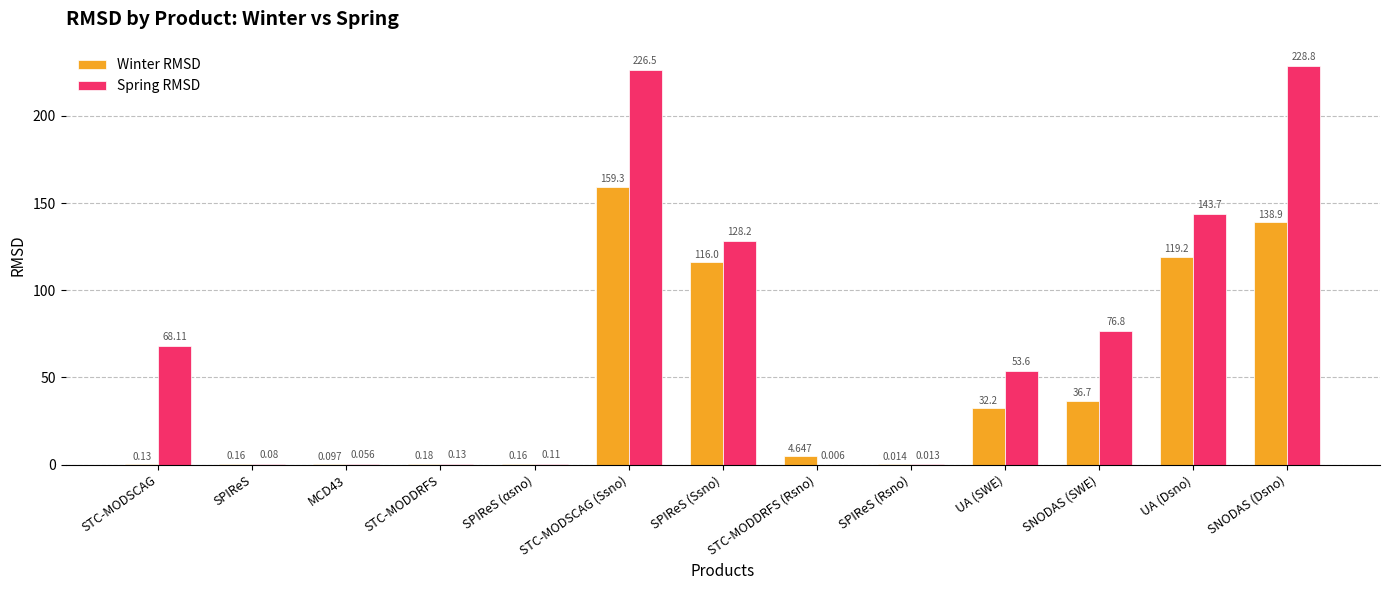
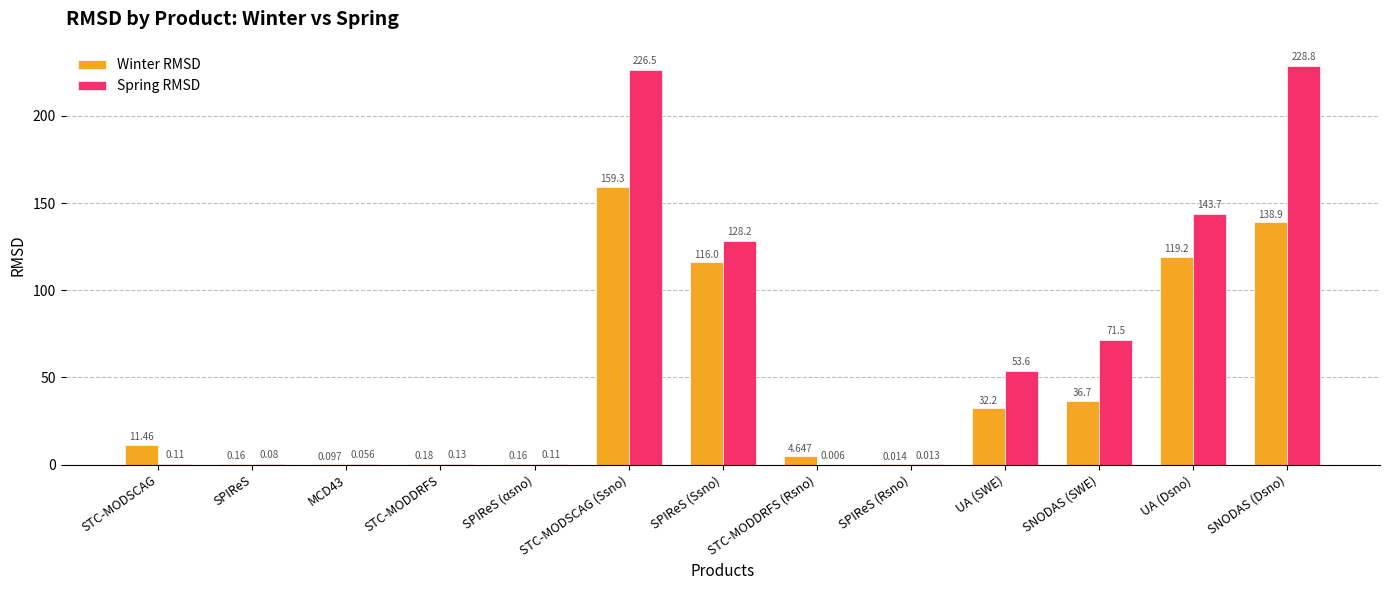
Winter RMSD, STC-MODSCAG: 0.13 -> 11.46
Spring RMSD, STC-MODSCAG: 68.11 -> 0.11
Spring RMSD, SNODAS (SWE): 76.8 -> 71.5
